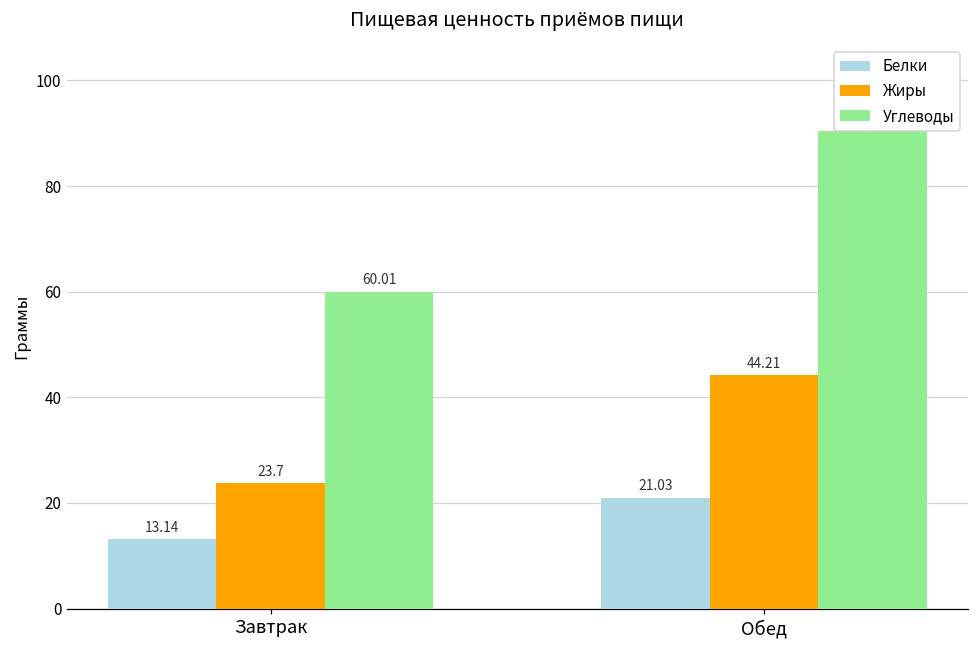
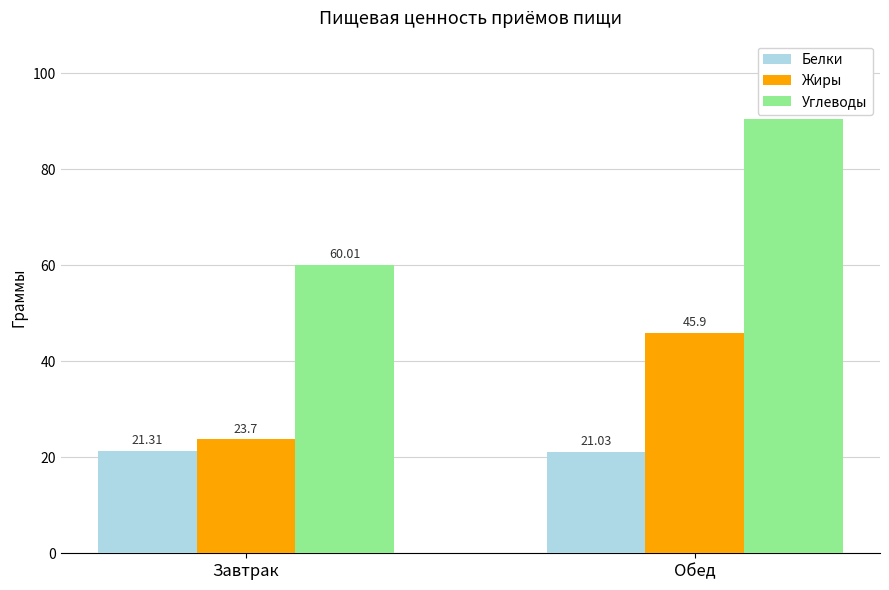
Белки, Завтрак: 13.14 -> 21.31
Жиры, Обед: 44.21 -> 45.9
